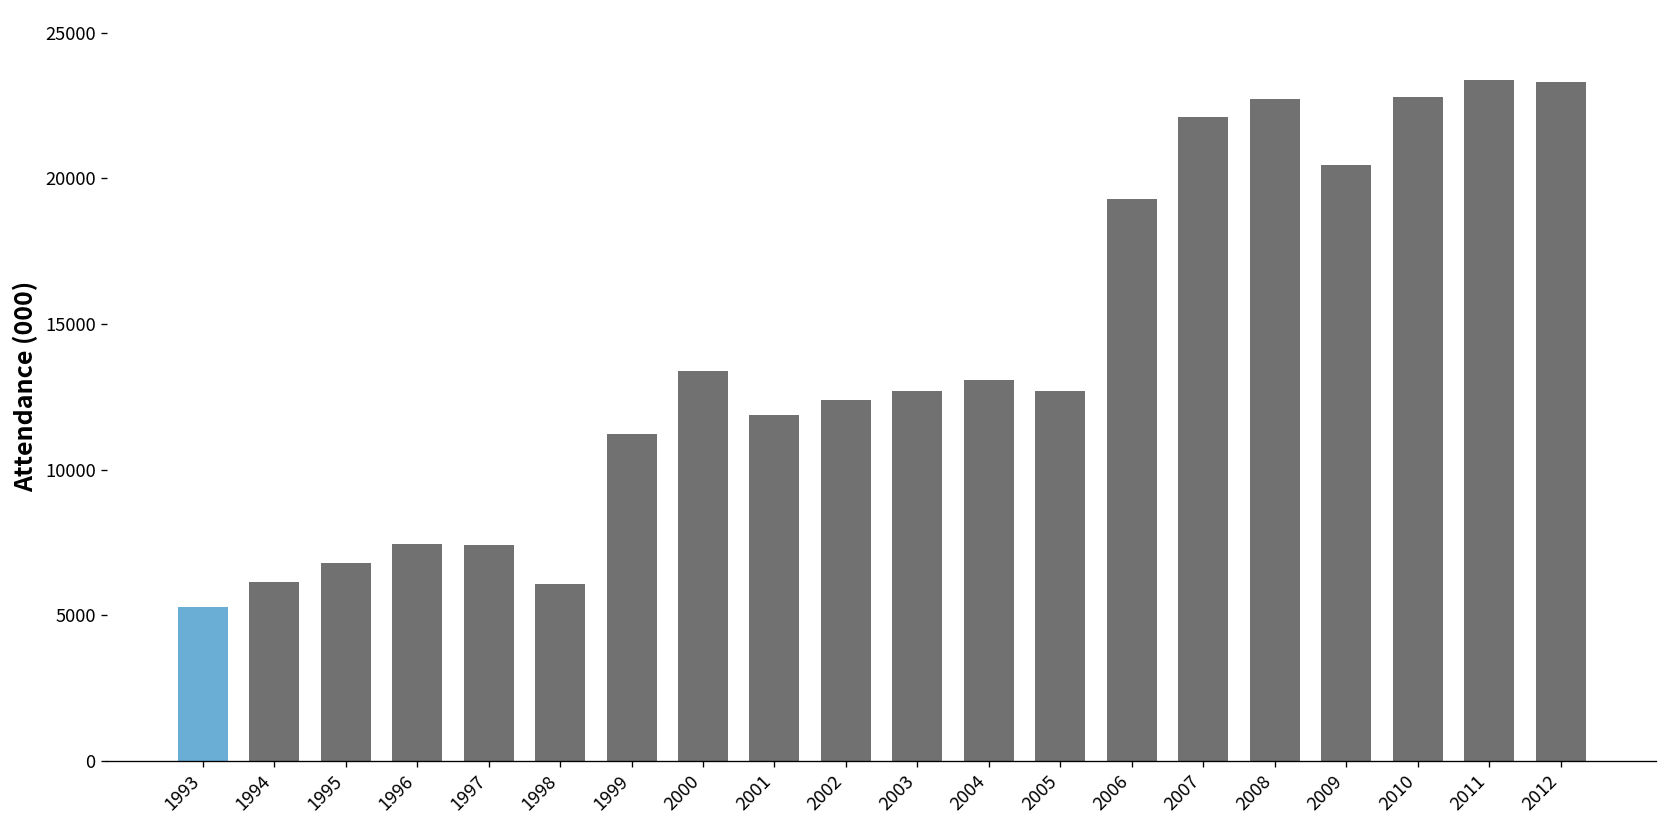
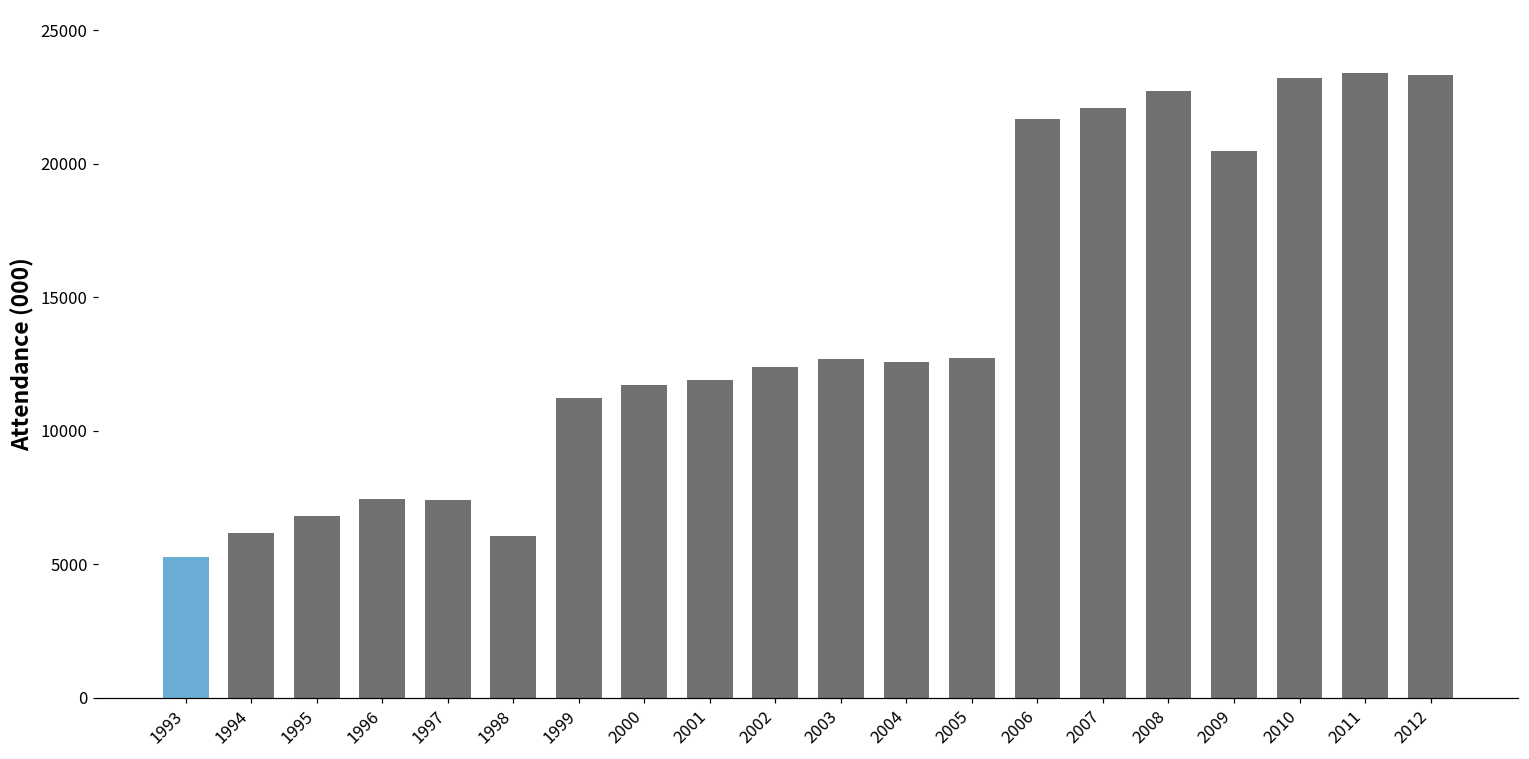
2000: 13400 -> 11700
2004: 13100 -> 12600
2006: 19300 -> 21700
2010: 22800 -> 23200
